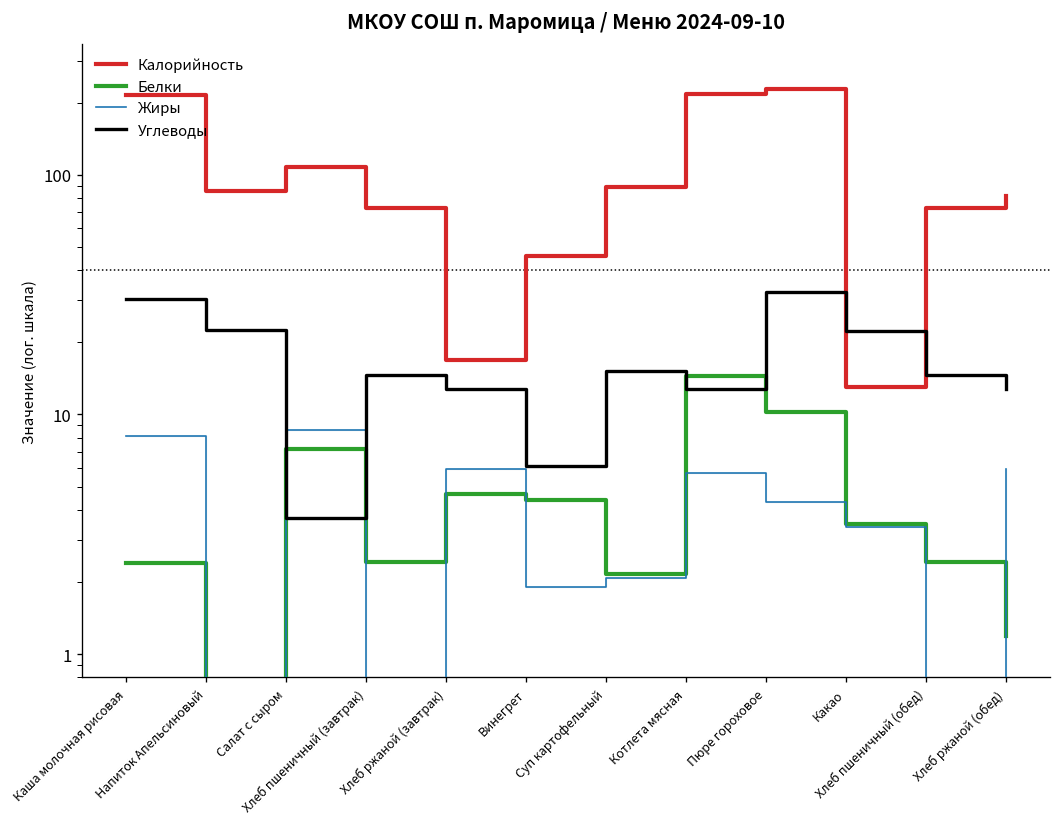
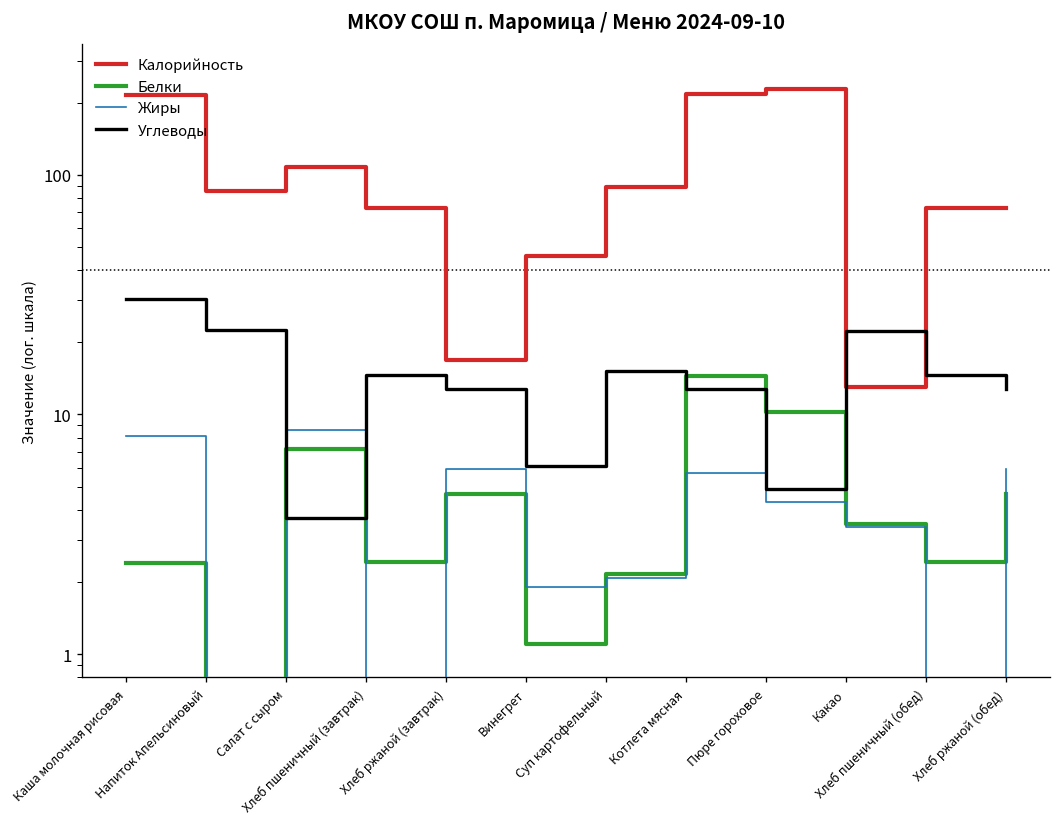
Белки, Винегрет: 4.4 -> 1.1
Углеводы, Пюре гороховое: 32 -> 4.9
Калорийность, Хлеб ржаной (обед): 82 -> 73
Белки, Хлеб ржаной (обед): 1.2 -> 4.6
